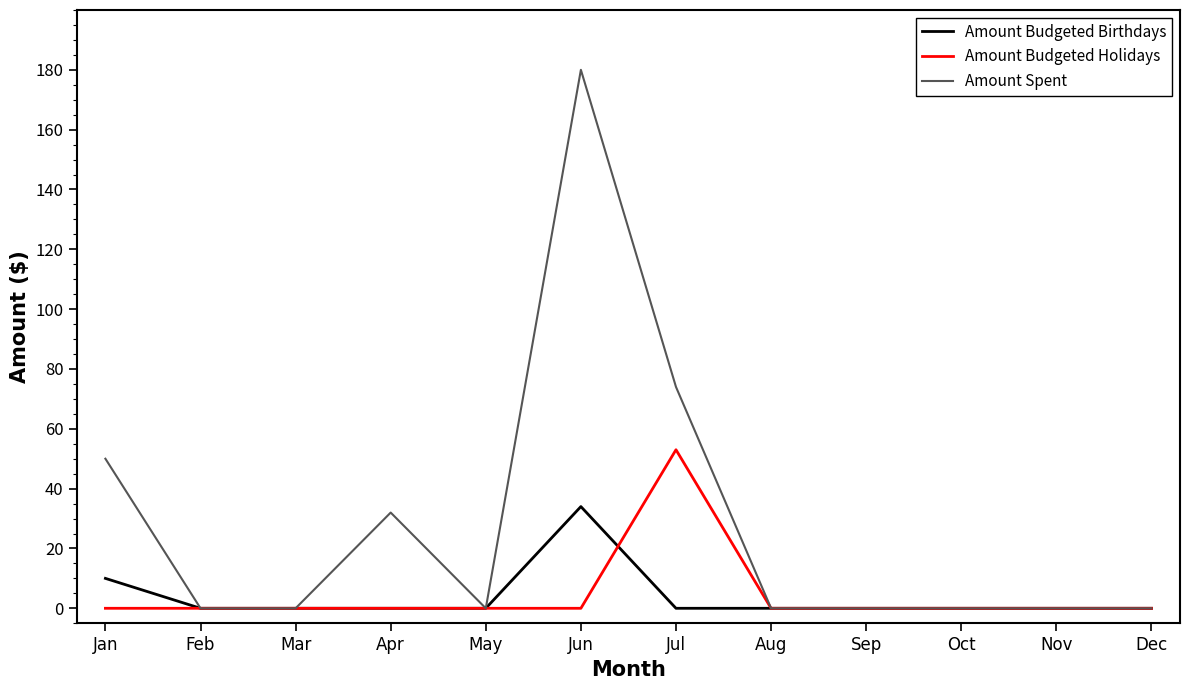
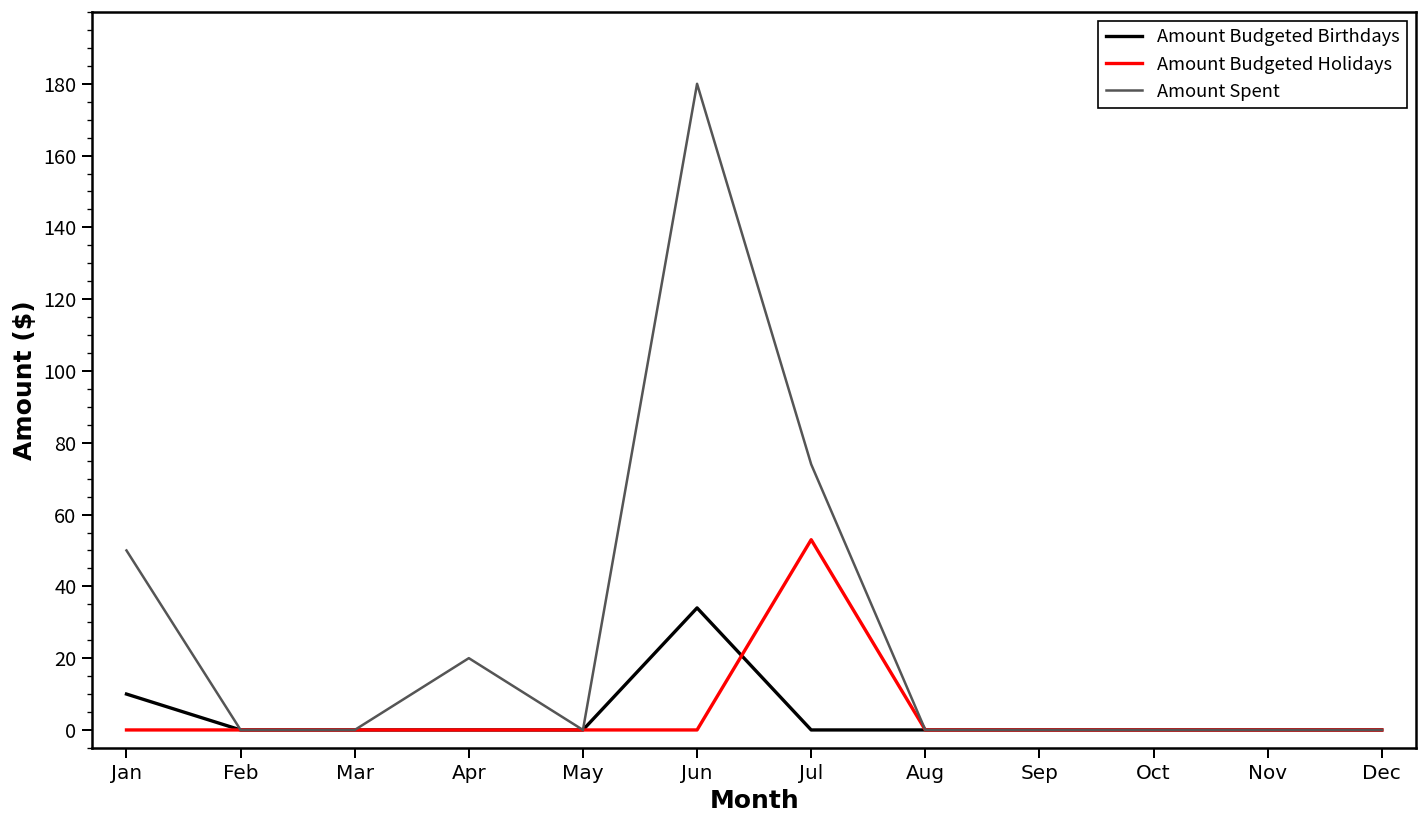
Amount Spent, Apr: 32 -> 20
